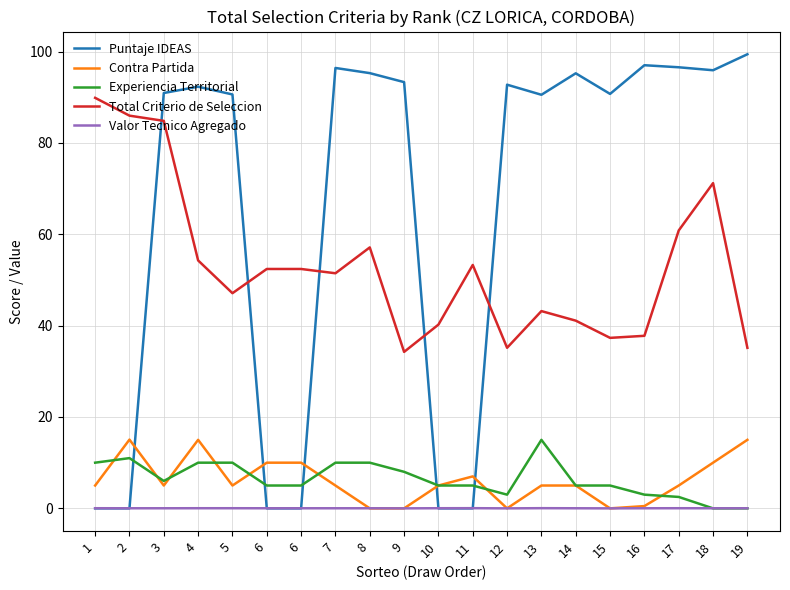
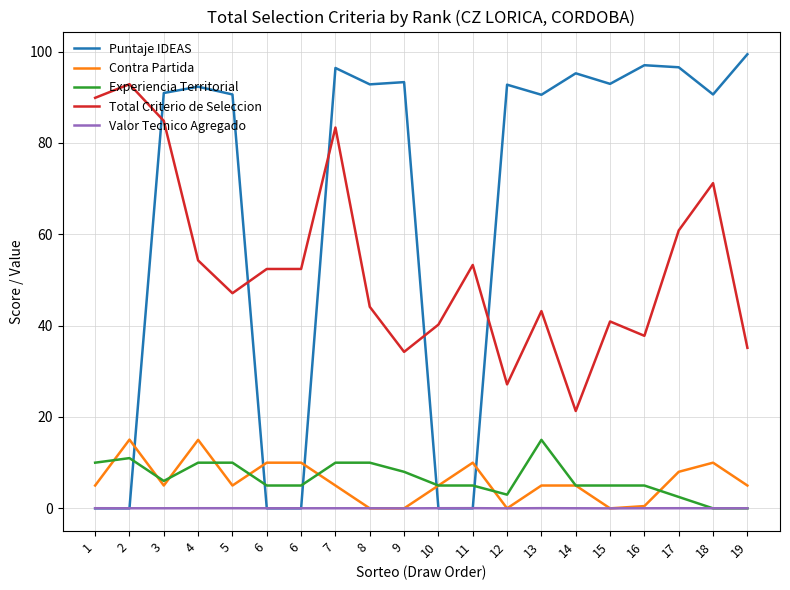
Total Criterio de Seleccion, 2: 86 -> 93
Total Criterio de Seleccion, 7: 51 -> 83
Puntaje IDEAS, 8: 95 -> 93
Total Criterio de Seleccion, 8: 57 -> 44
Contra Partida, 11: 7 -> 10
Total Criterio de Seleccion, 12: 35 -> 27
Total Criterio de Seleccion, 14: 41 -> 21
Puntaje IDEAS, 15: 91 -> 93
Total Criterio de Seleccion, 15: 37 -> 41
Experiencia Territorial, 16: 3 -> 5
Contra Partida, 17: 5 -> 8
Puntaje IDEAS, 18: 96 -> 91
Contra Partida, 19: 15 -> 5
